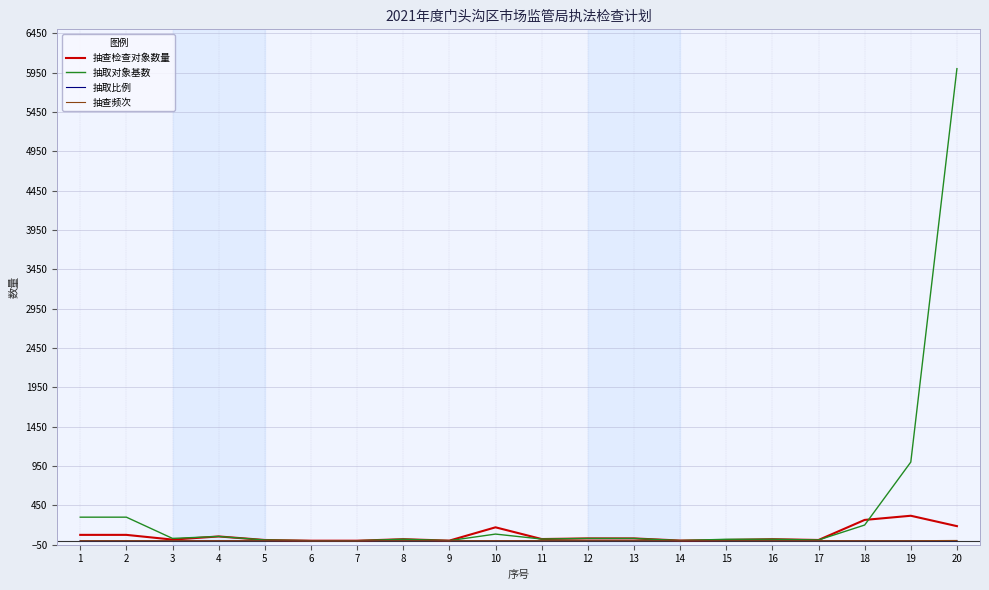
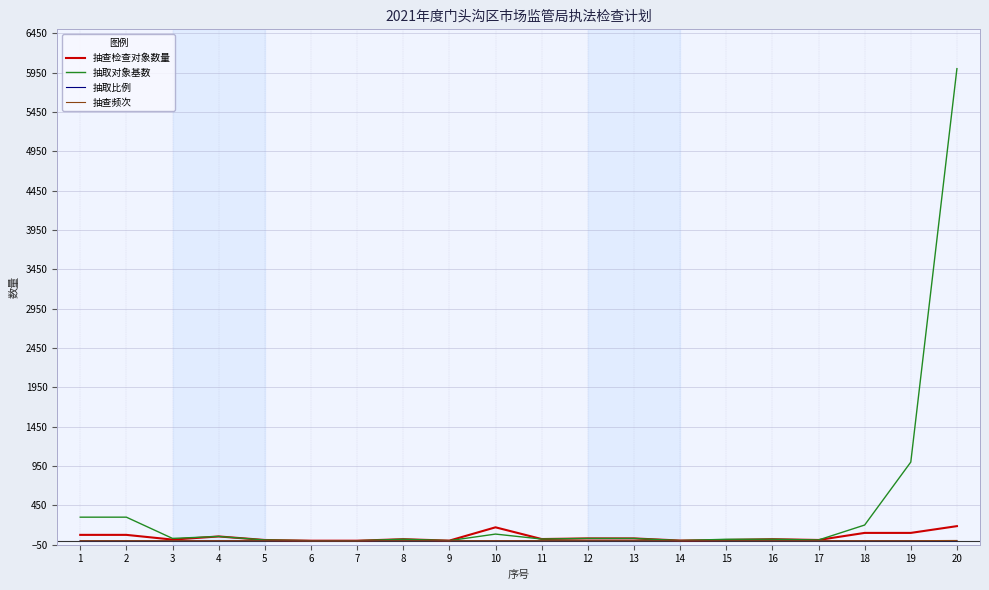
抽查检查对象数量, 18: 300 -> 100
抽查检查对象数量, 19: 300 -> 100
